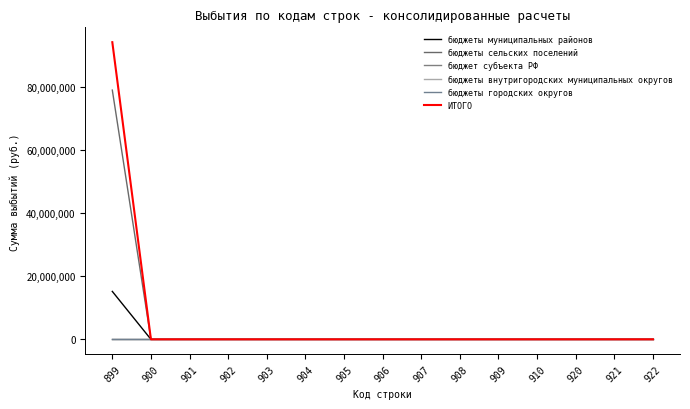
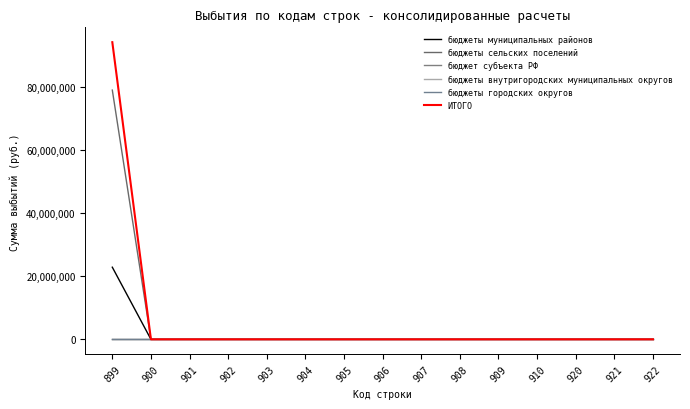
бюджеты муниципальных районов, 899: 15,000,000 -> 23,000,000
